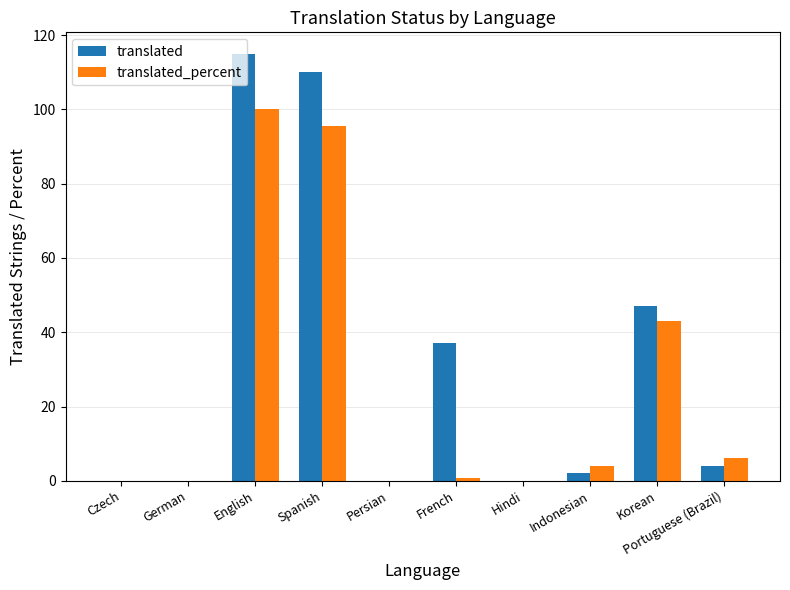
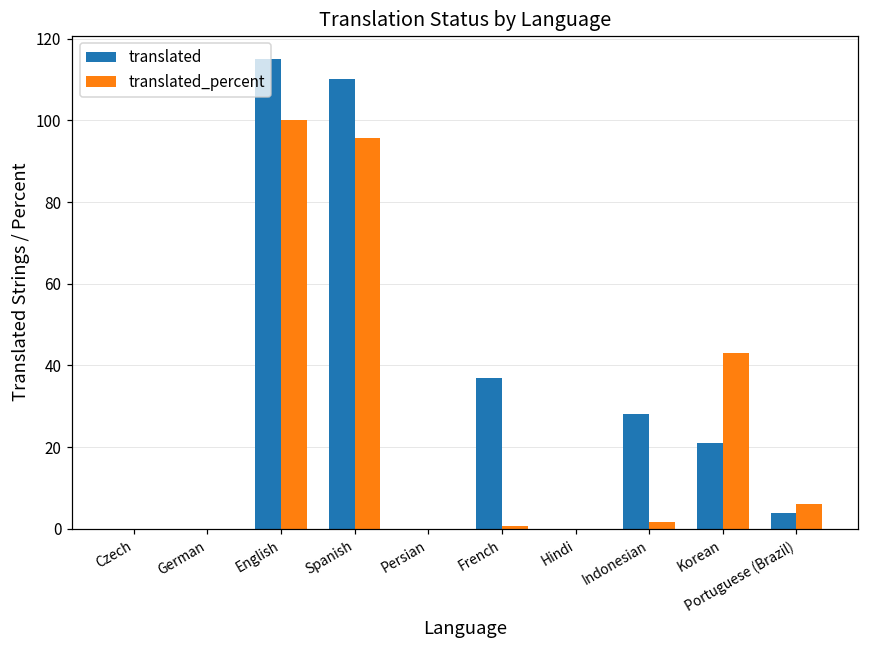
translated, Indonesian: 2 -> 28
translated_percent, Indonesian: 4 -> 2
translated, Korean: 47 -> 21
